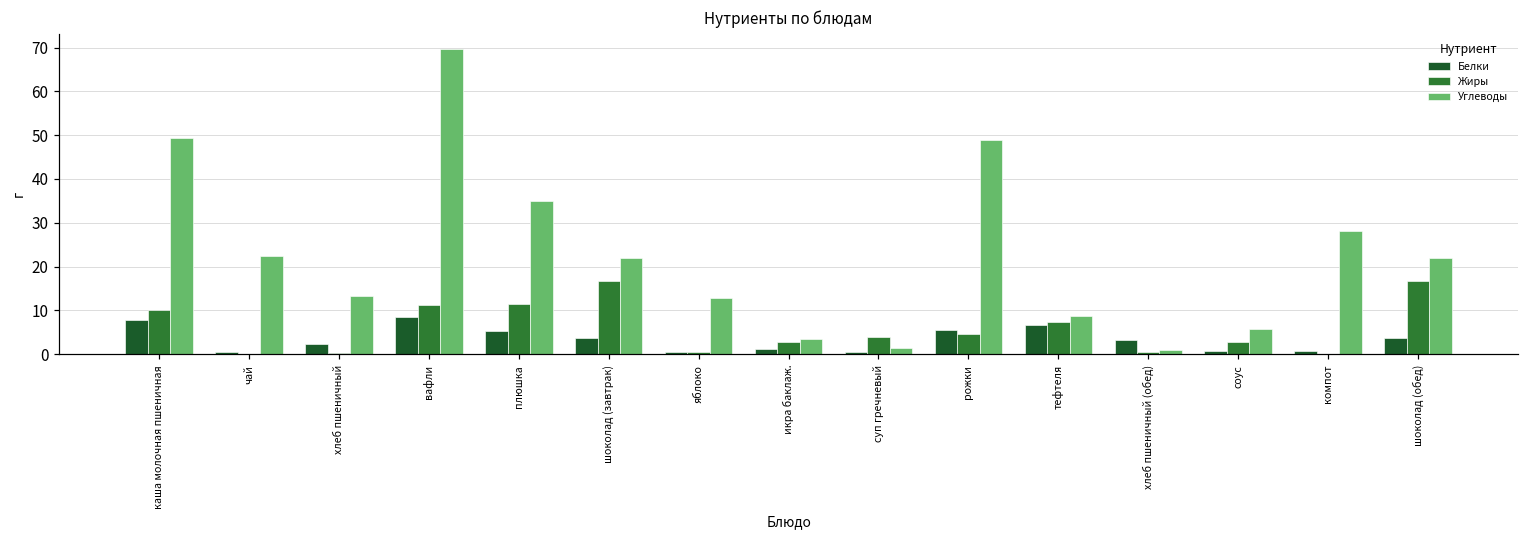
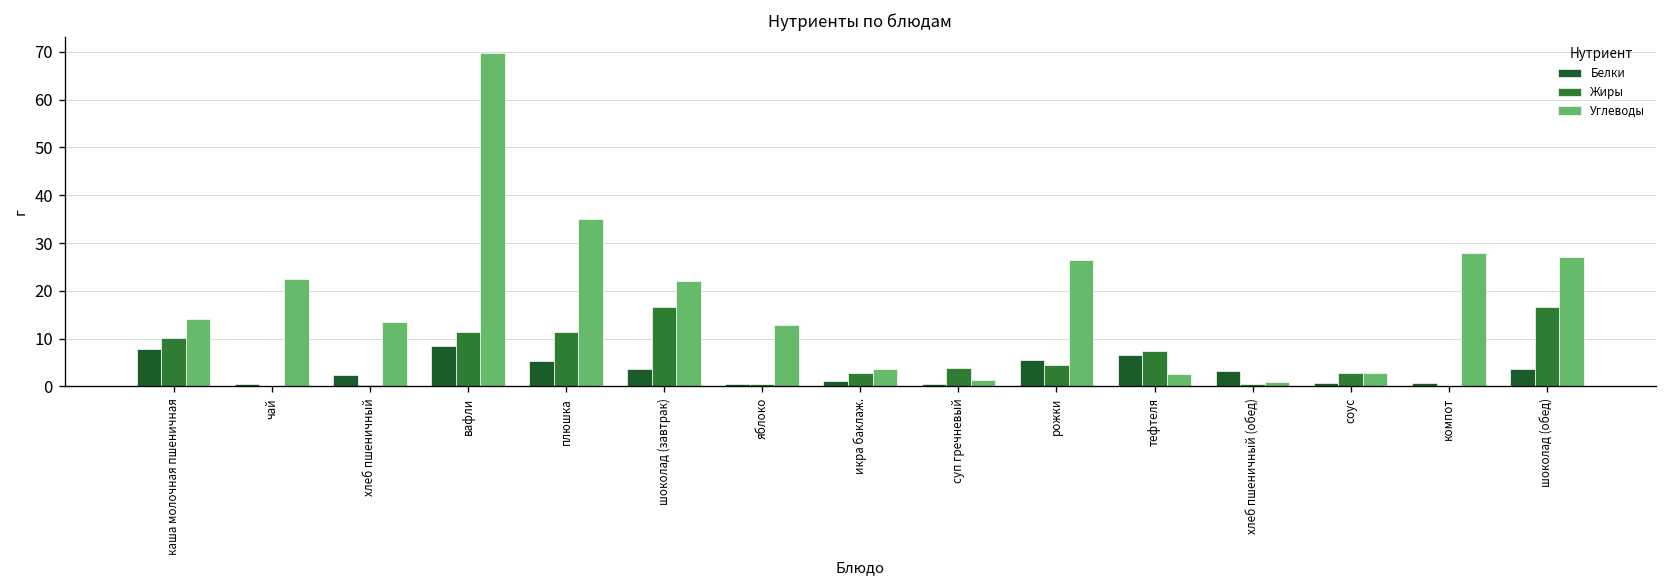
Углеводы, каша молочная пшеничная: 49 -> 14
Углеводы, рожки: 49 -> 26
Углеводы, тефтеля: 9 -> 3
Углеводы, соус: 6 -> 3
Углеводы, шоколад (обед): 22 -> 27
